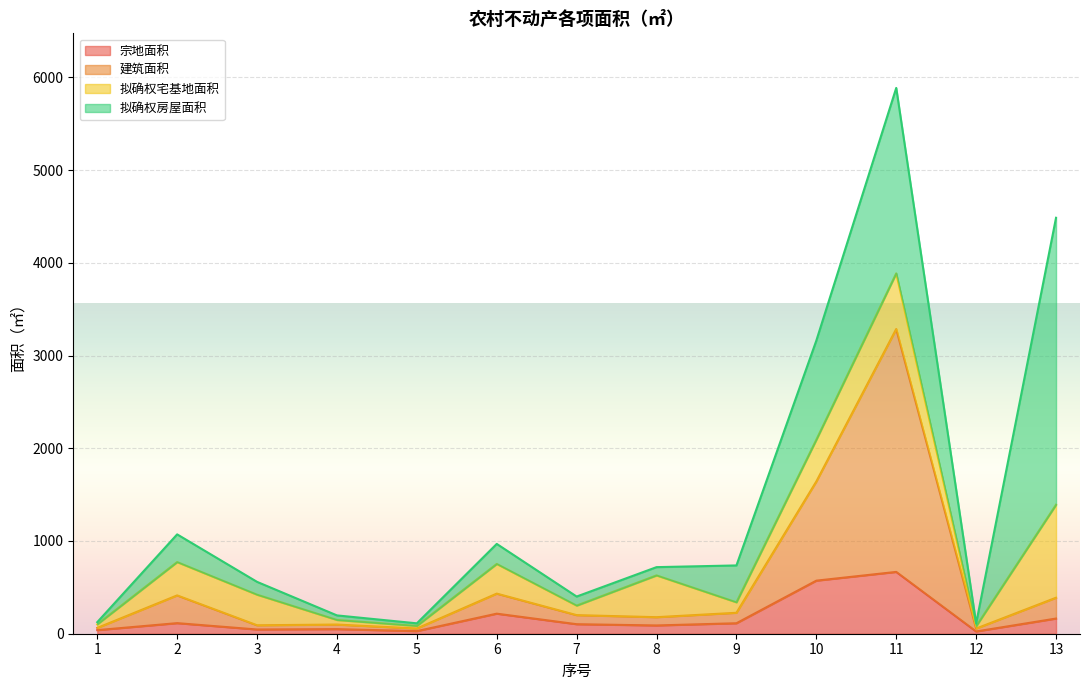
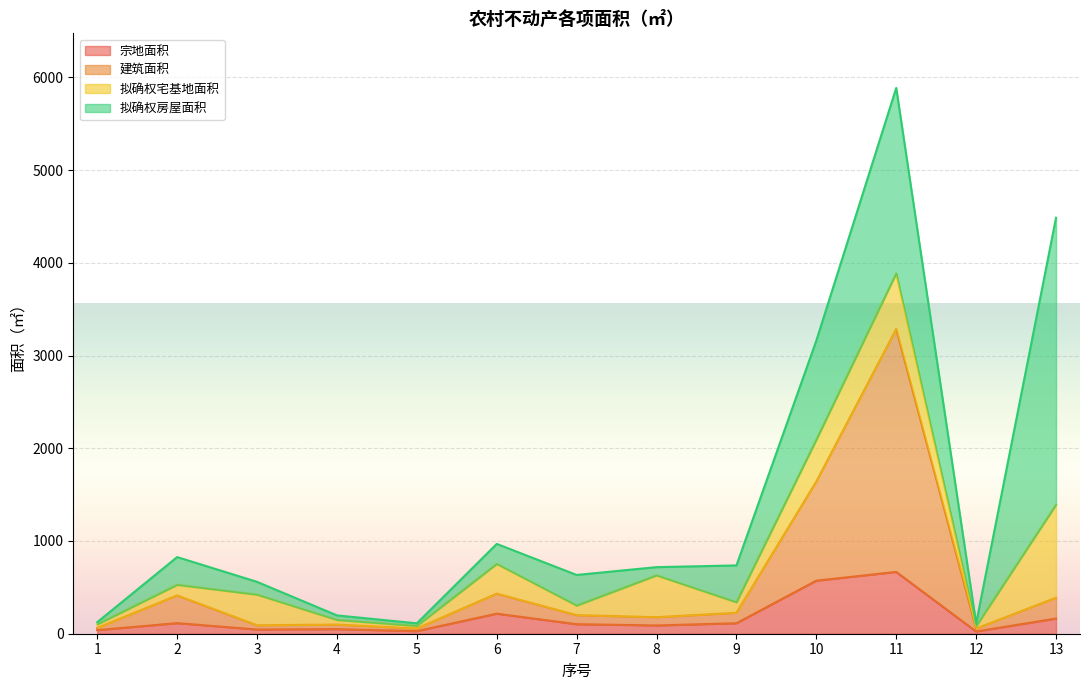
拟确权宅基地面积, 2: 400 -> 100
拟确权房屋面积, 7: 100 -> 300
